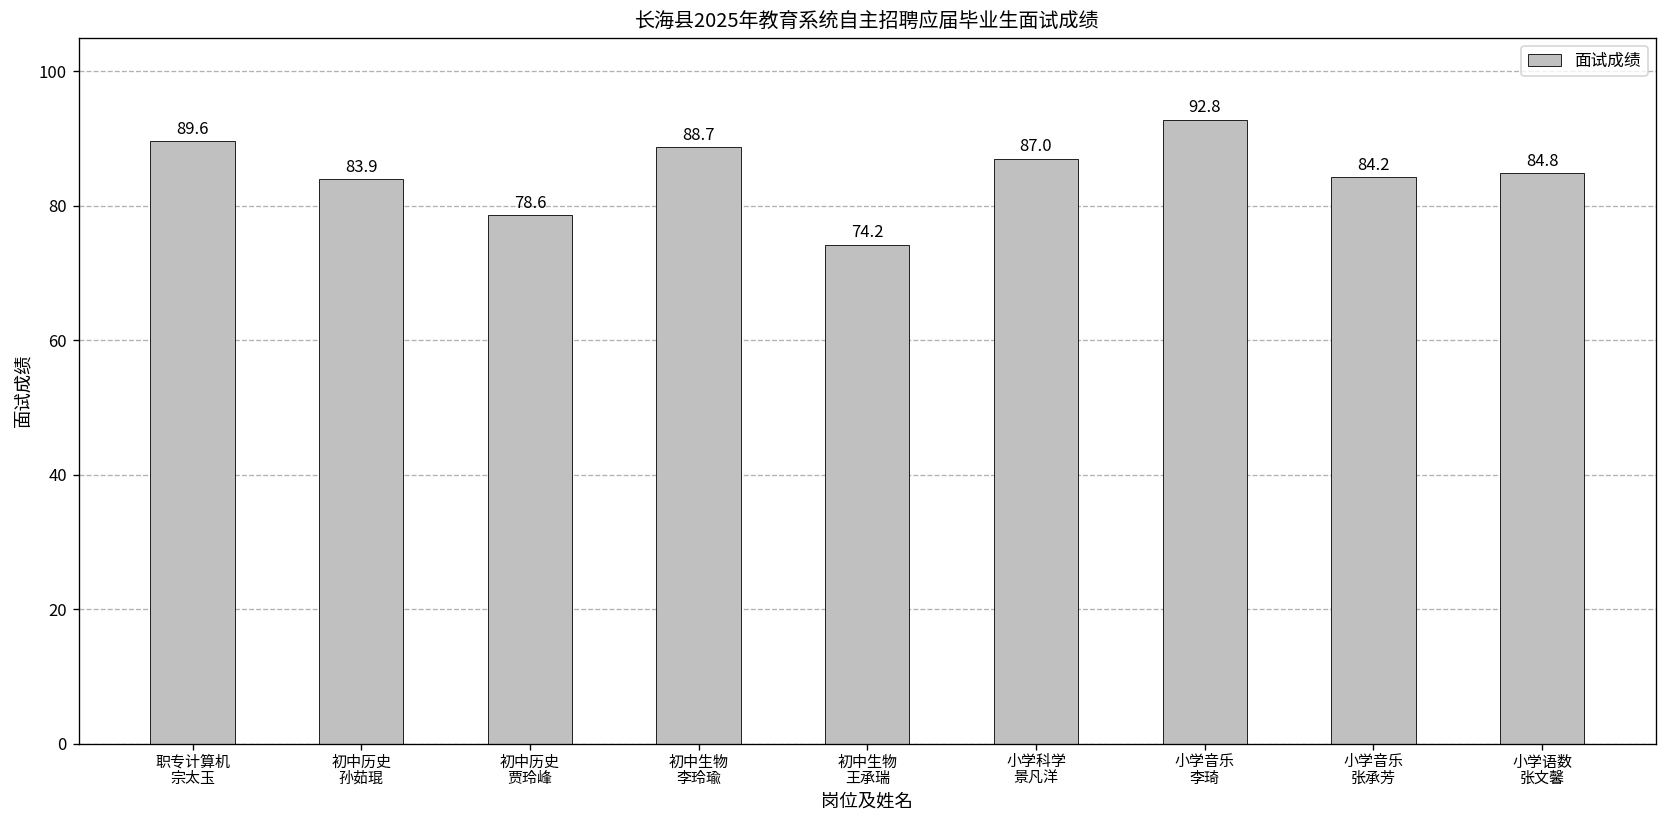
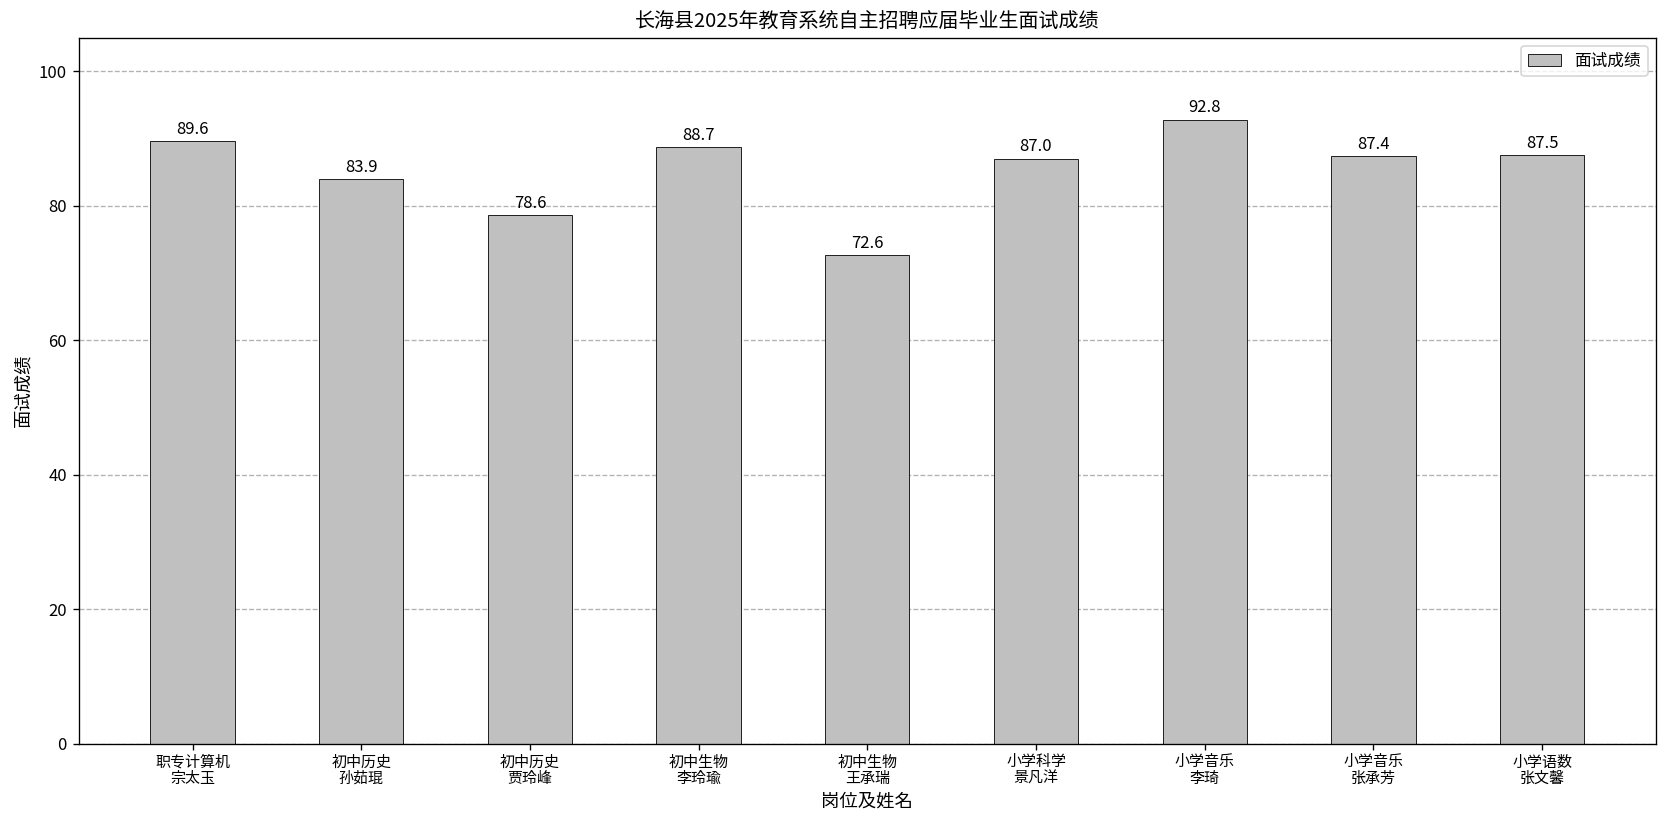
初中生物 王承瑞: 74.2 -> 72.6
小学音乐 张承芳: 84.2 -> 87.4
小学语数 张文馨: 84.8 -> 87.5
